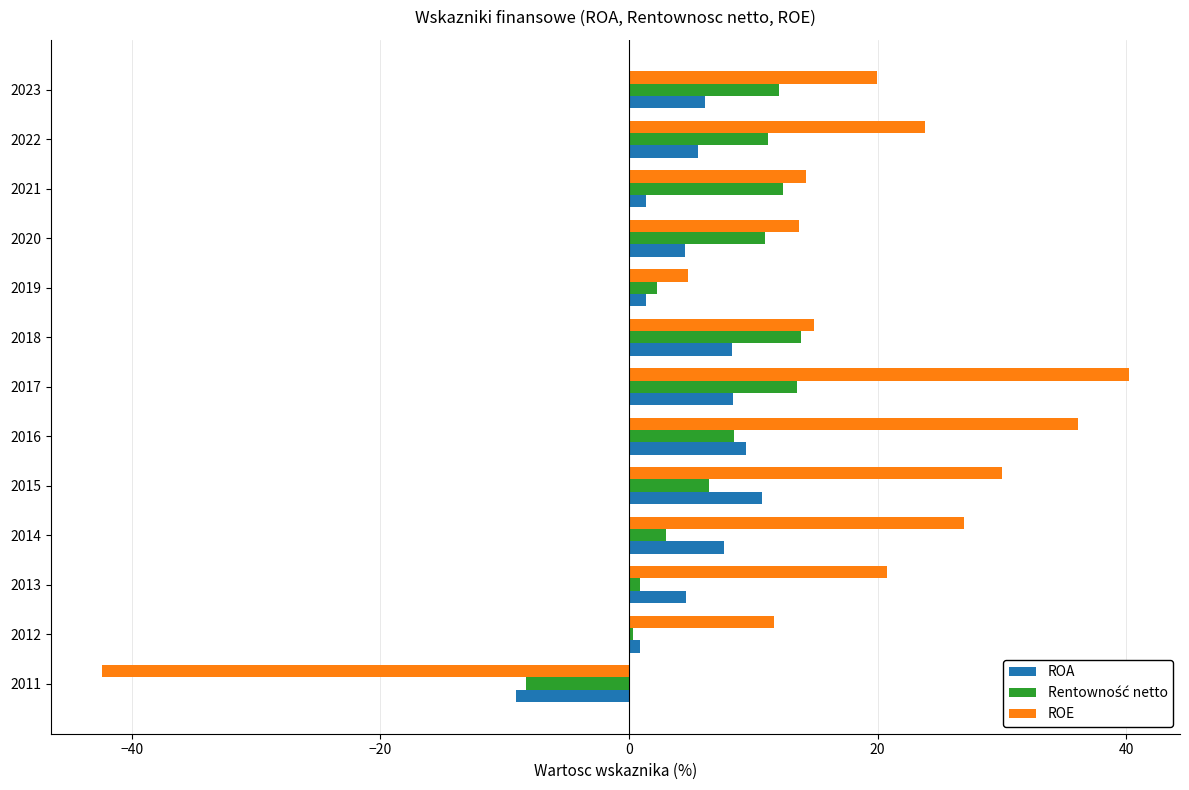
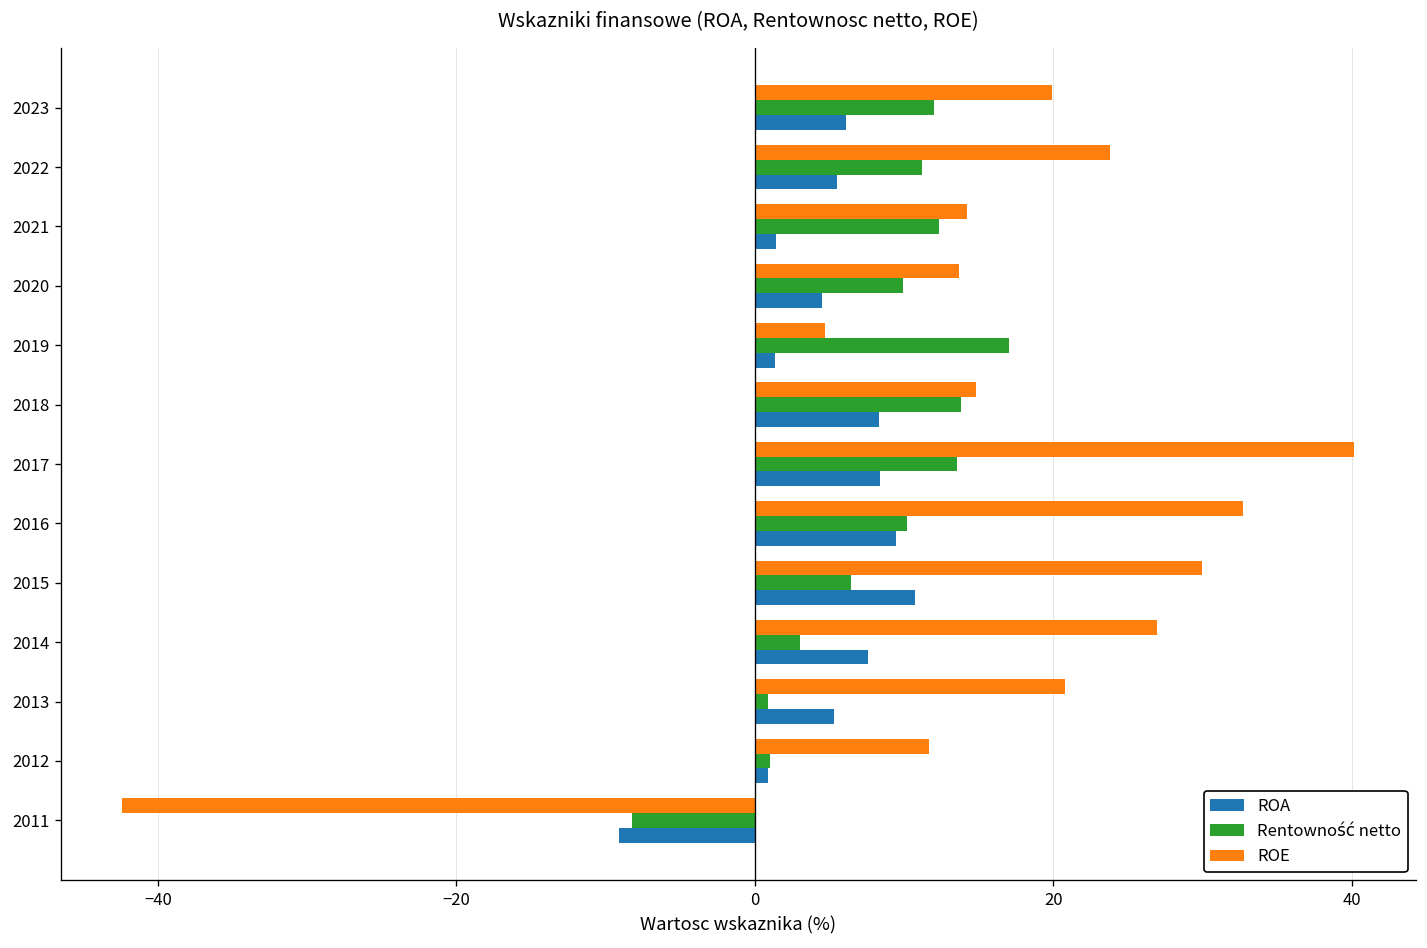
Rentowność netto, 2020: 10.9 -> 9.9
Rentowność netto, 2019: 2.3 -> 17.1
ROE, 2016: 36.1 -> 32.7
Rentowność netto, 2016: 8.4 -> 10.2
ROA, 2013: 4.6 -> 5.3
Rentowność netto, 2012: 0.3 -> 1.0
